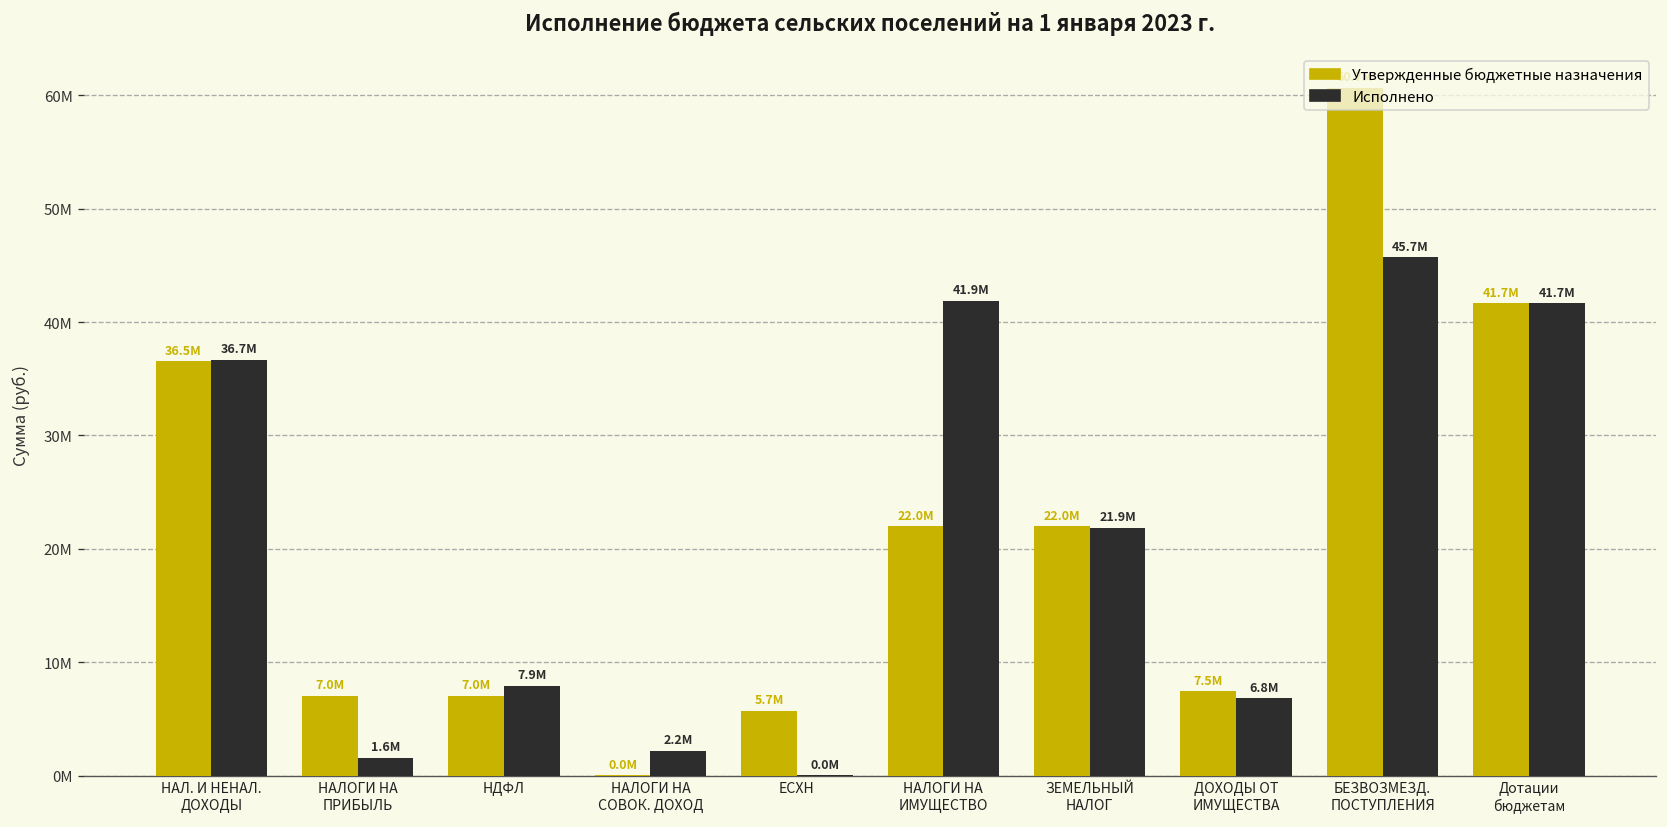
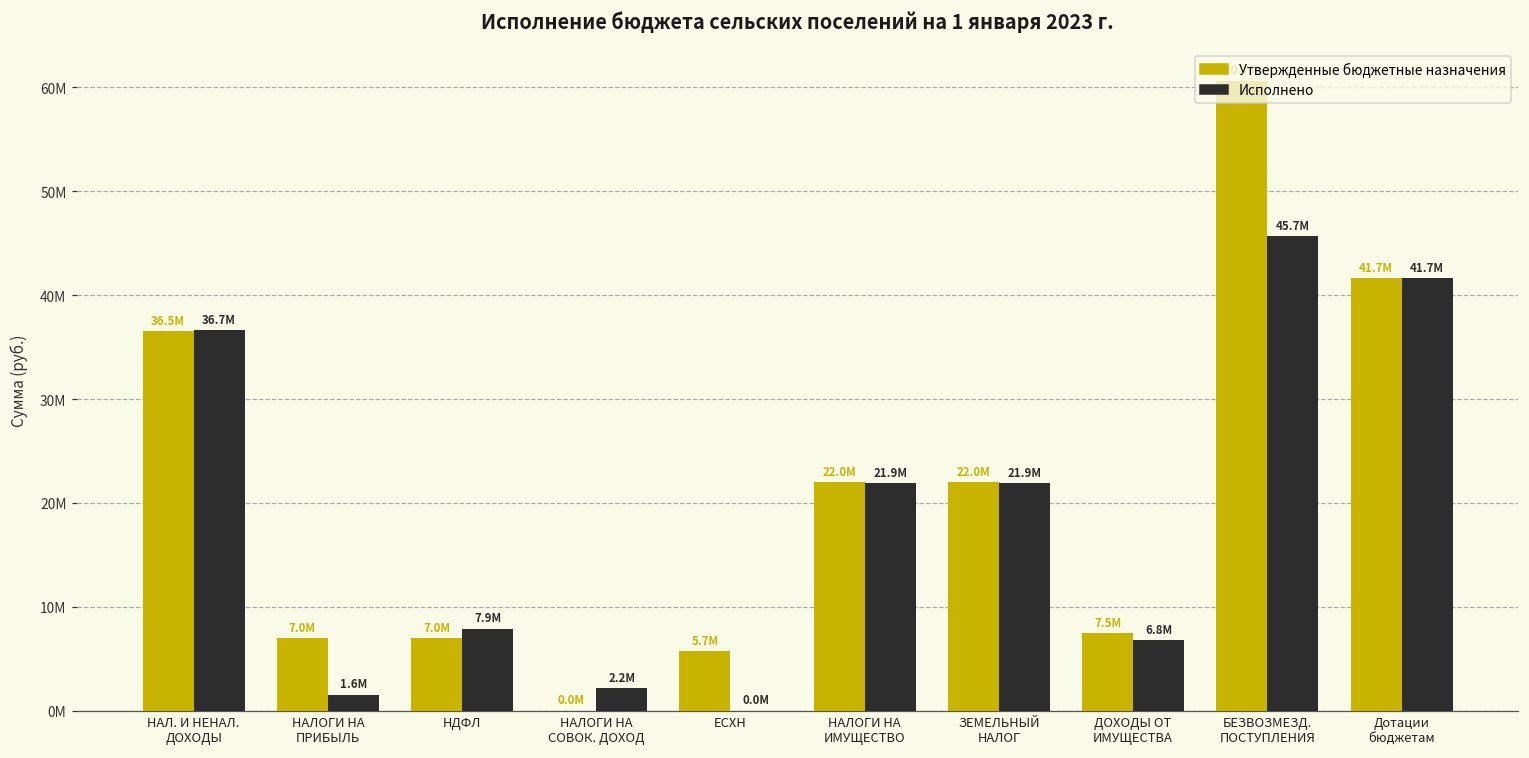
Исполнено, НАЛОГИ НА ИМУЩЕСТВО: 41.9M -> 21.9M
